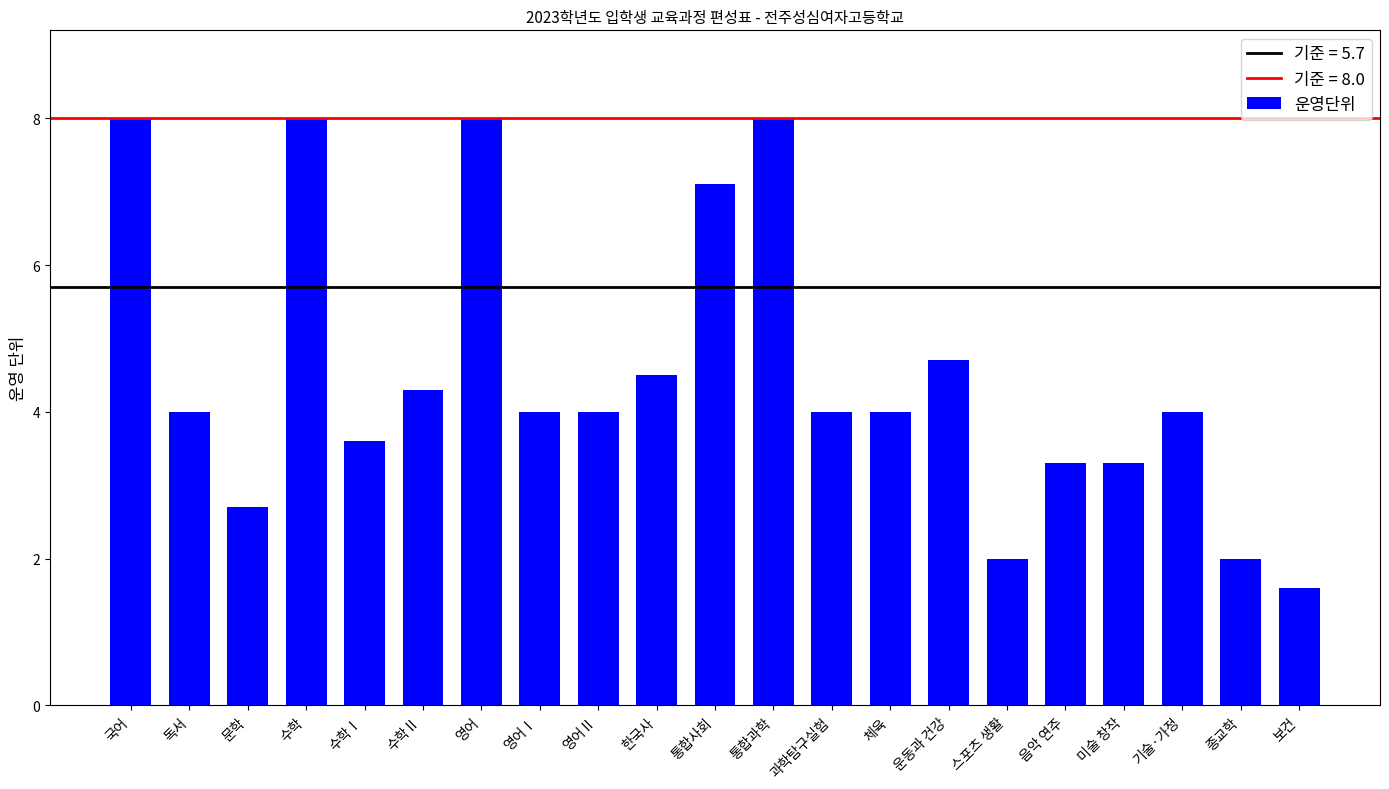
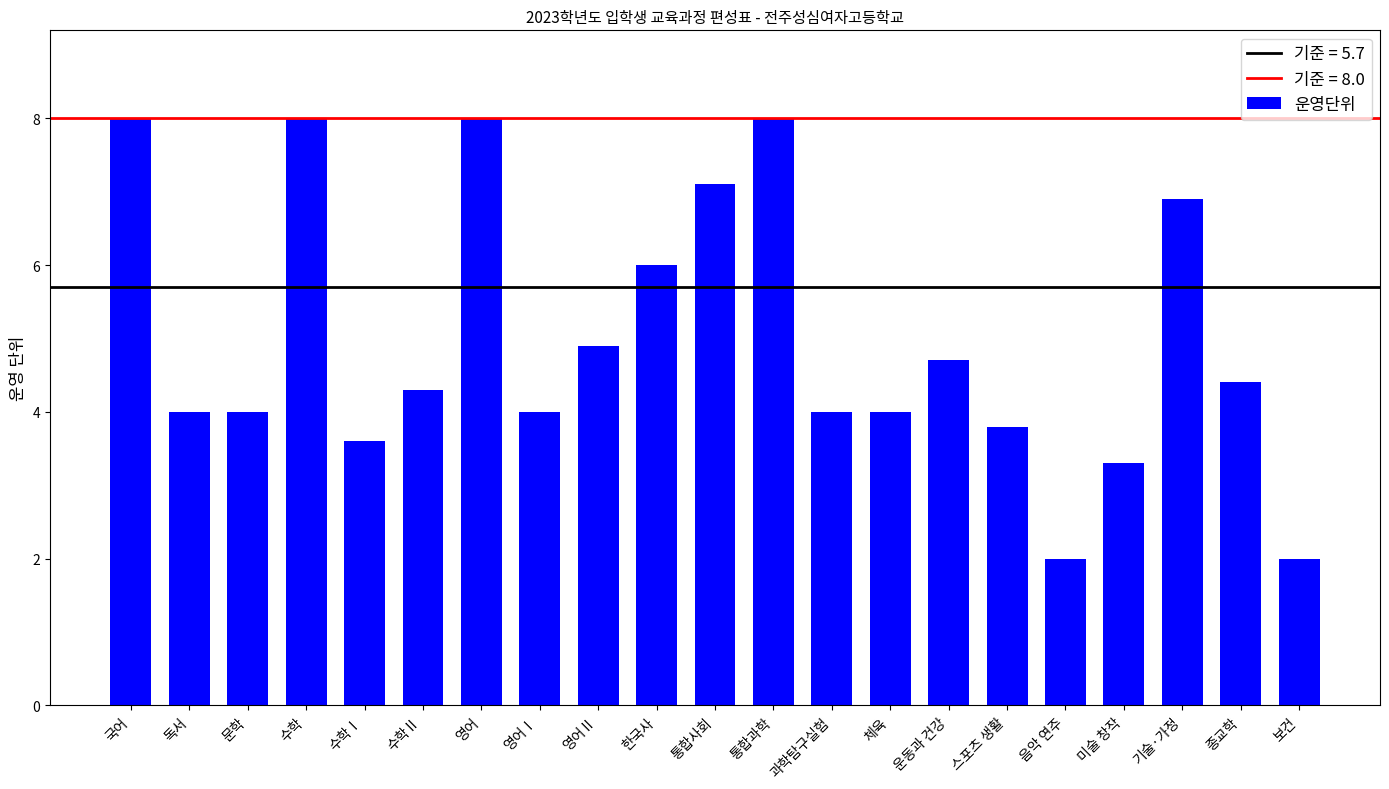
문학: 2.7 -> 4.0
영어Ⅱ: 4.0 -> 4.9
한국사: 4.5 -> 6.0
스포츠 생활: 2.0 -> 3.8
음악 연주: 3.3 -> 2.0
기술·가정: 4.0 -> 6.9
종교학: 2.0 -> 4.4
보건: 1.6 -> 2.0
